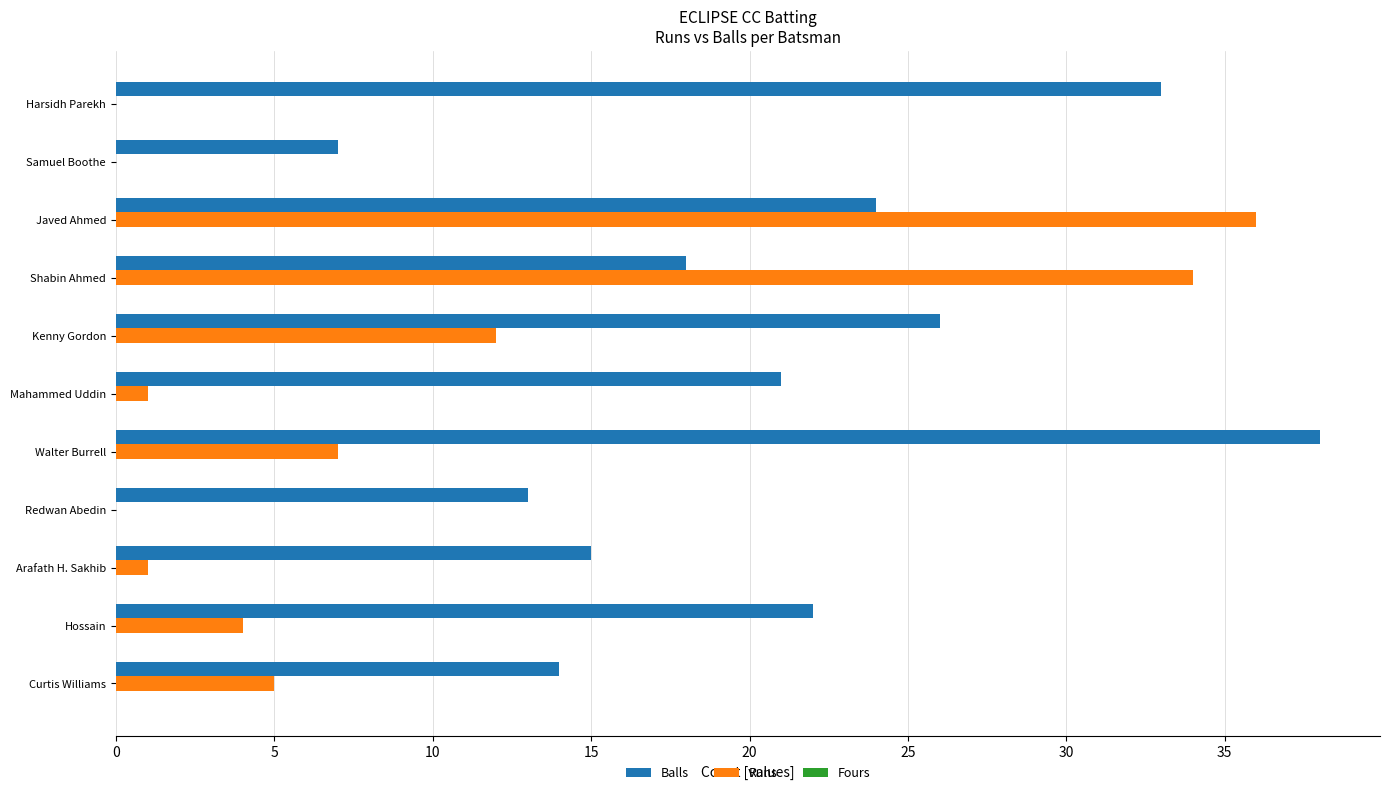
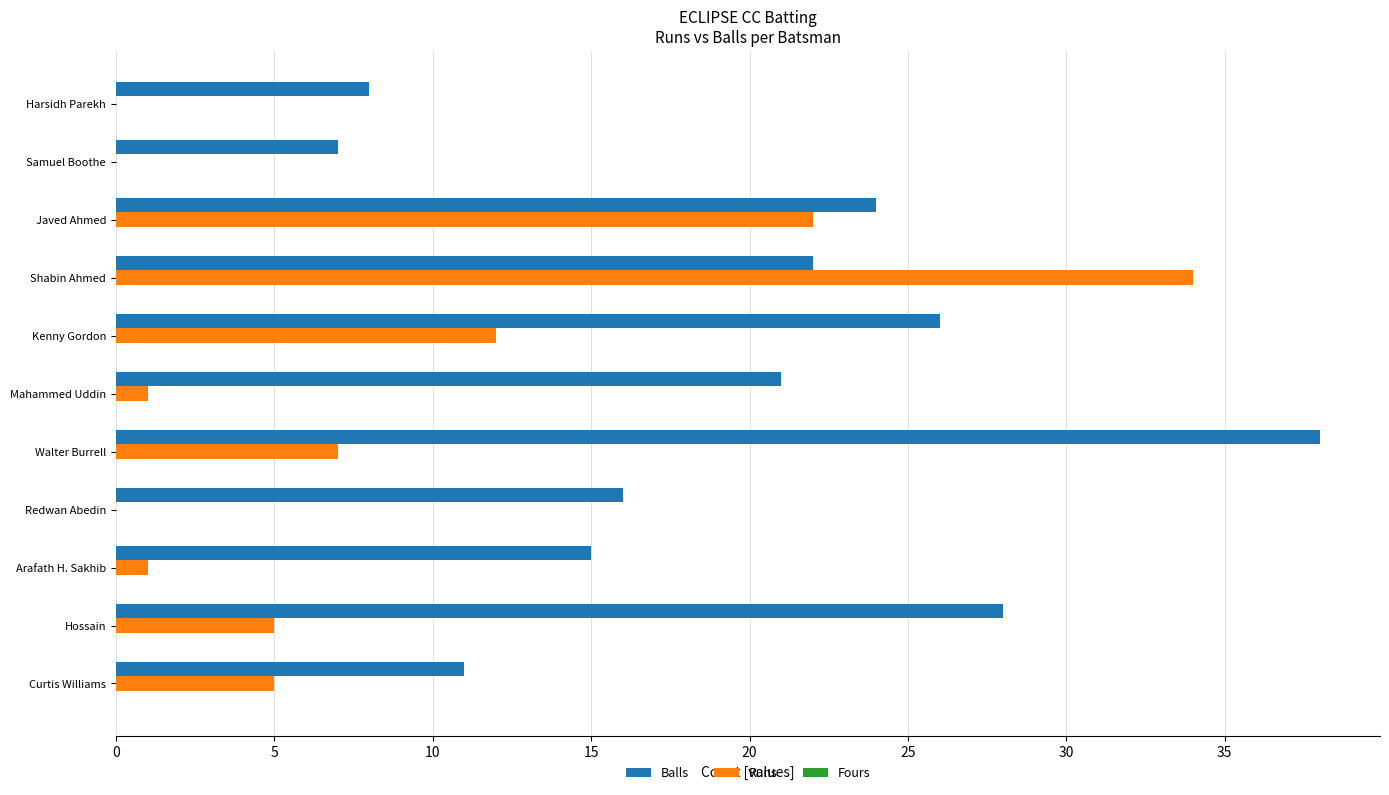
Balls, Harsidh Parekh: 33 -> 8
Runs, Javed Ahmed: 36 -> 22
Balls, Shabin Ahmed: 18 -> 22
Balls, Redwan Abedin: 13 -> 16
Balls, Hossain: 22 -> 28
Runs, Hossain: 4 -> 5
Balls, Curtis Williams: 14 -> 11
